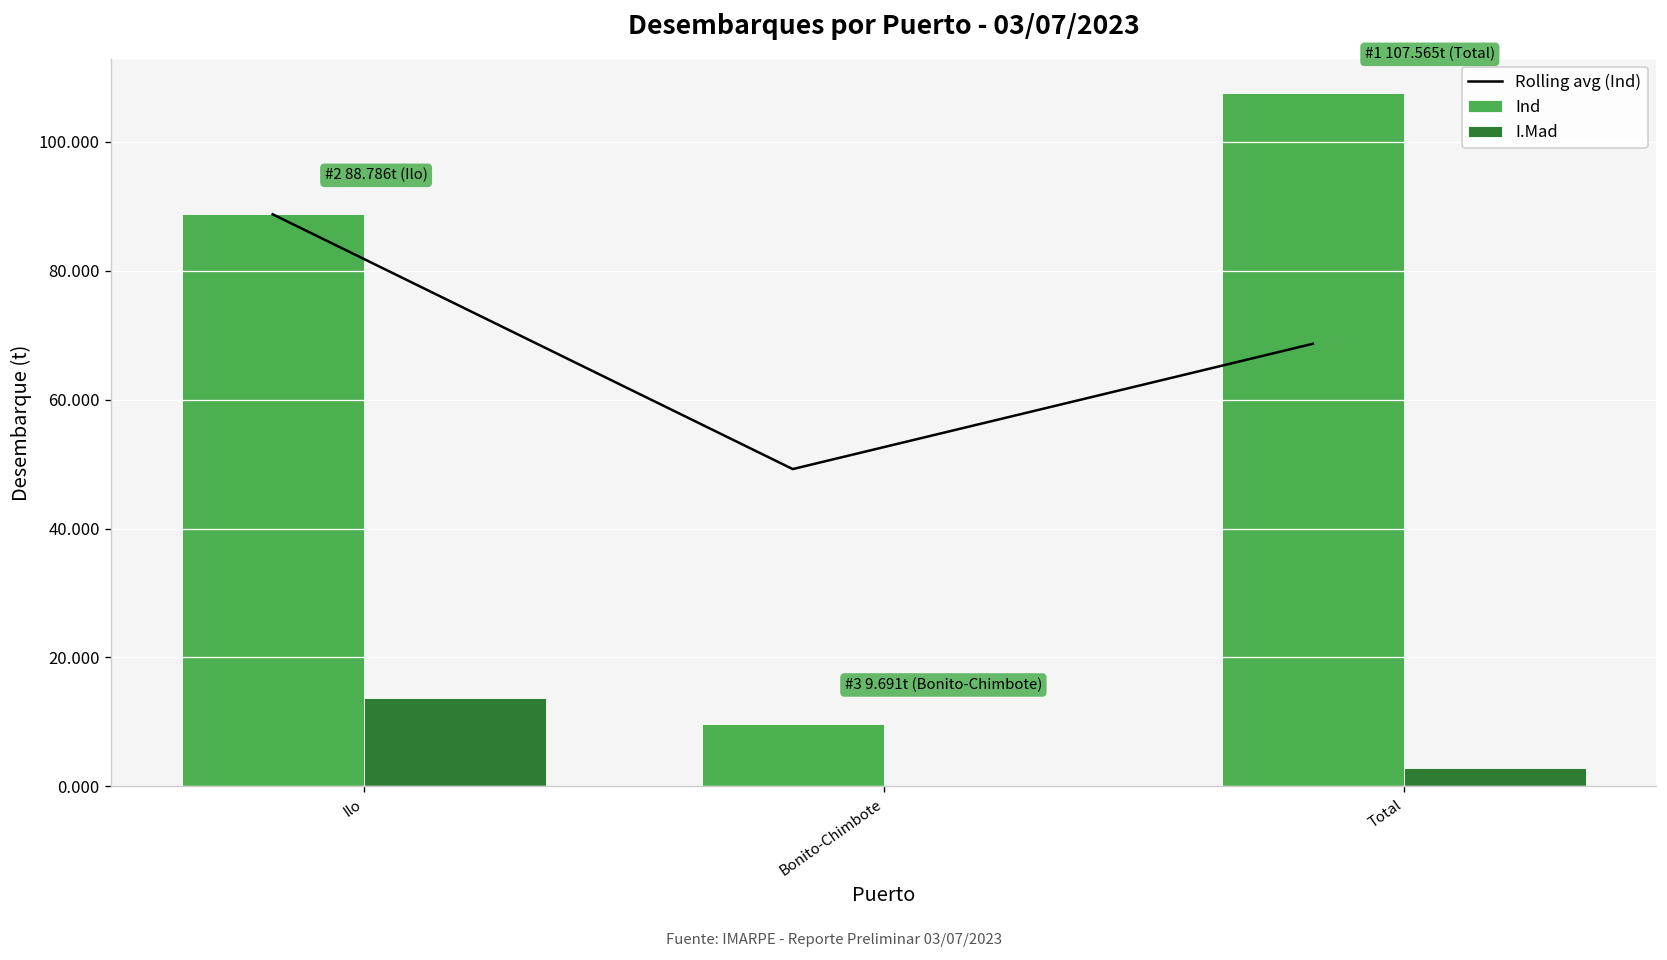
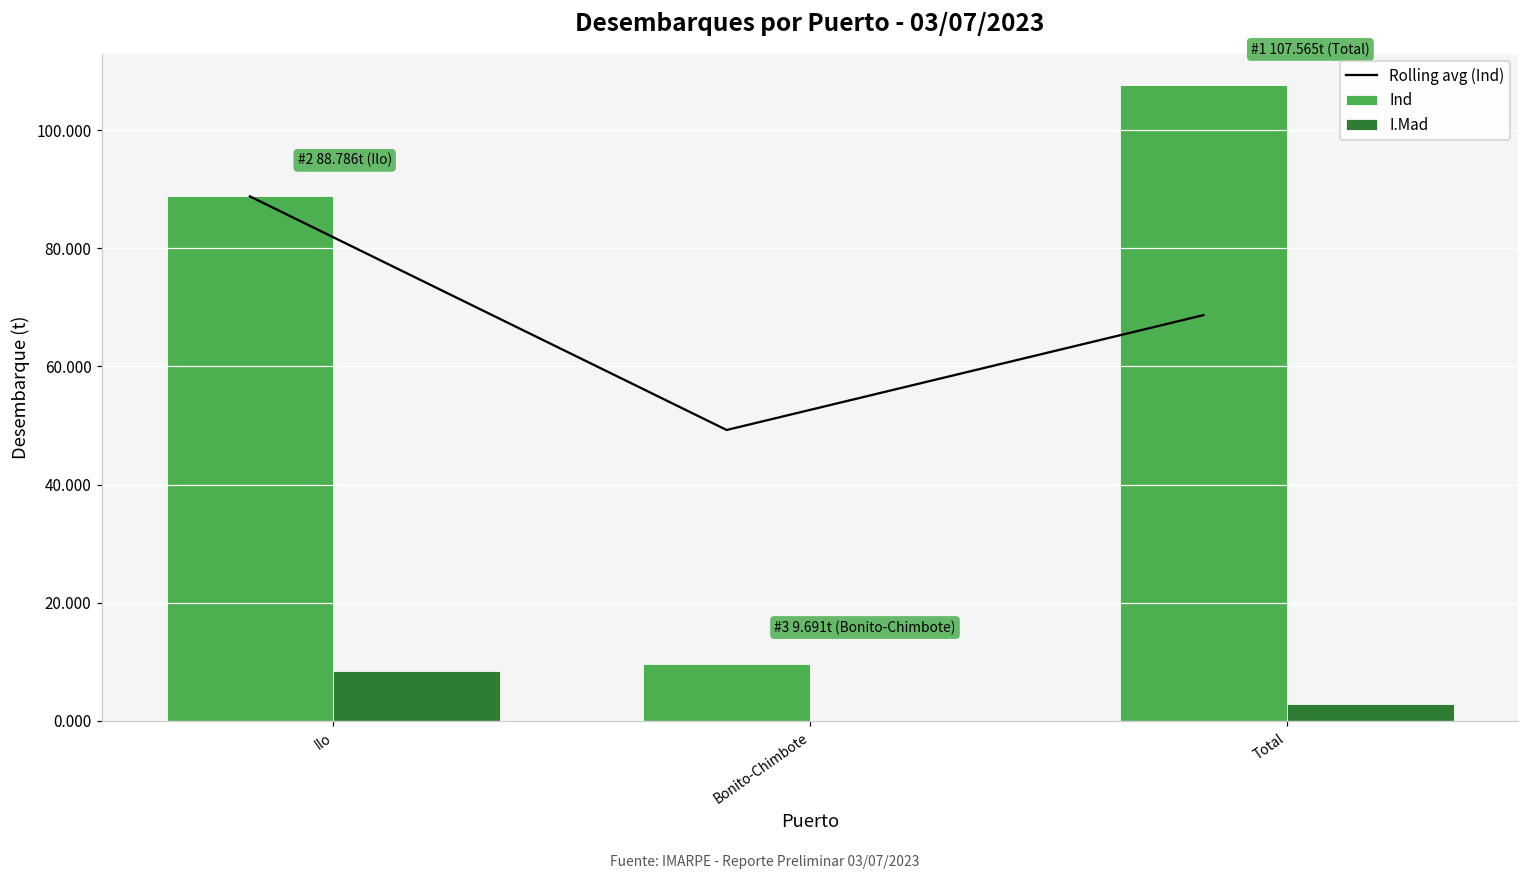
I.Mad, Ilo: 14 -> 8
